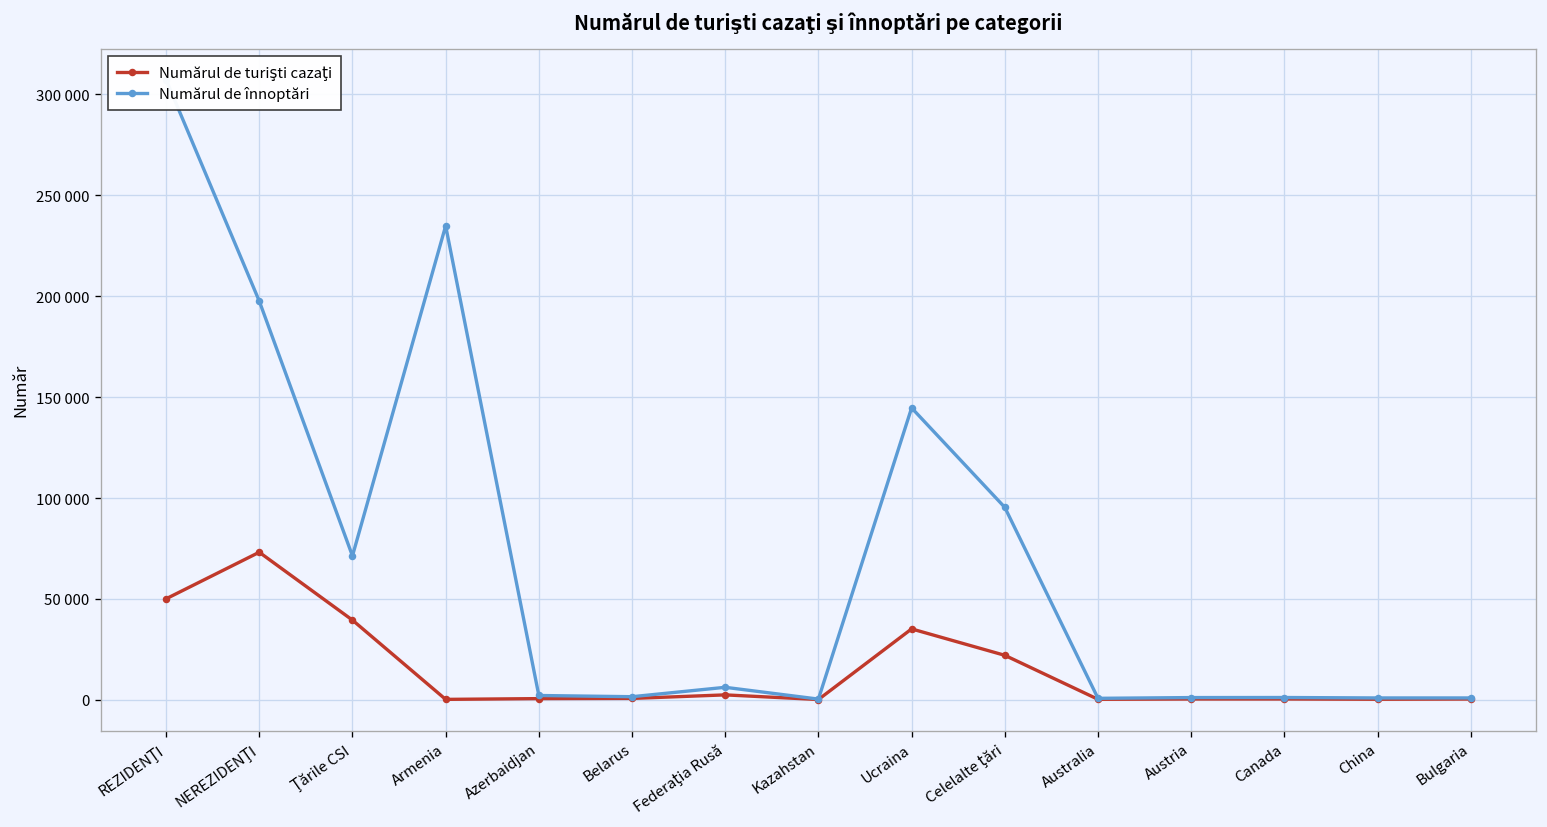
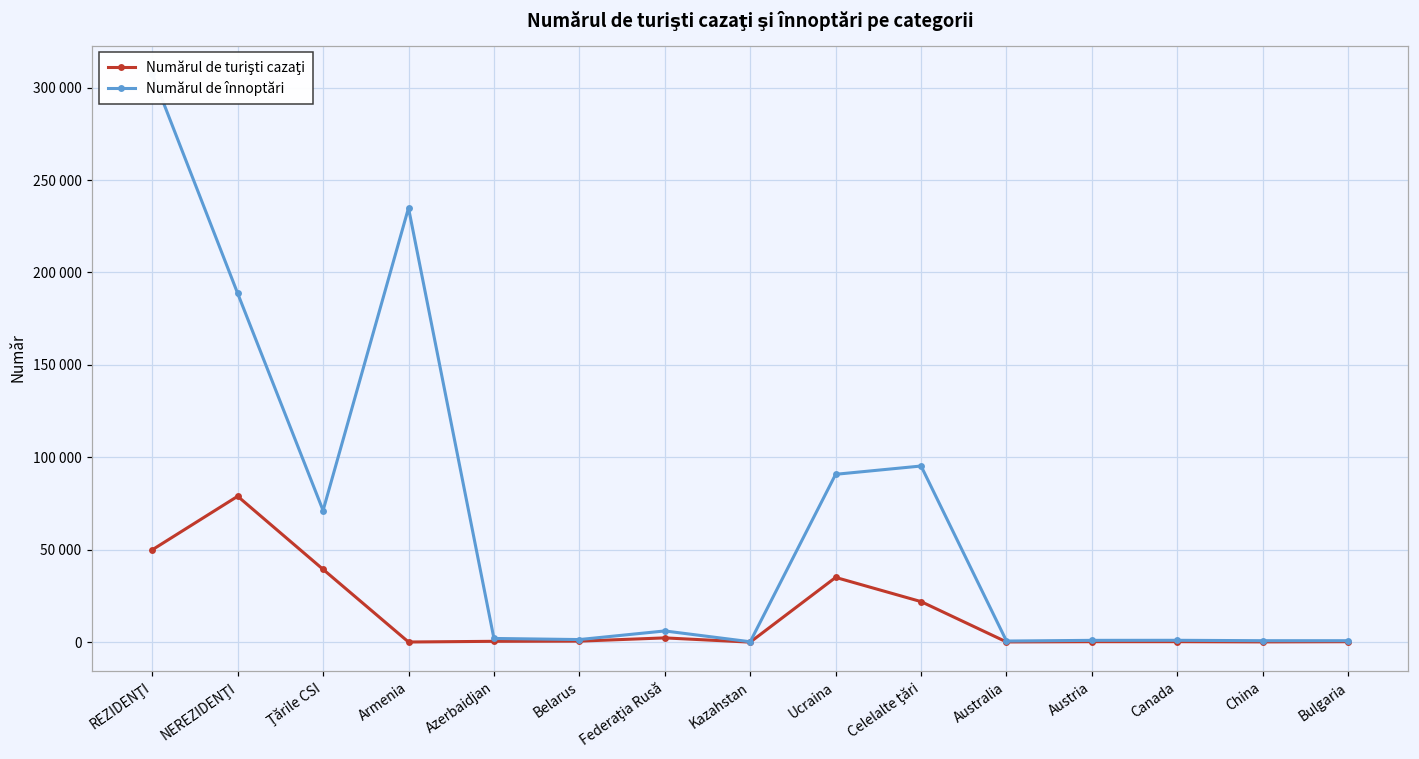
Numărul de turişti cazaţi, NEREZIDENŢI: 73000 -> 79000
Numărul de înnoptări, NEREZIDENŢI: 198000 -> 189000
Numărul de înnoptări, Ucraina: 145000 -> 91000
